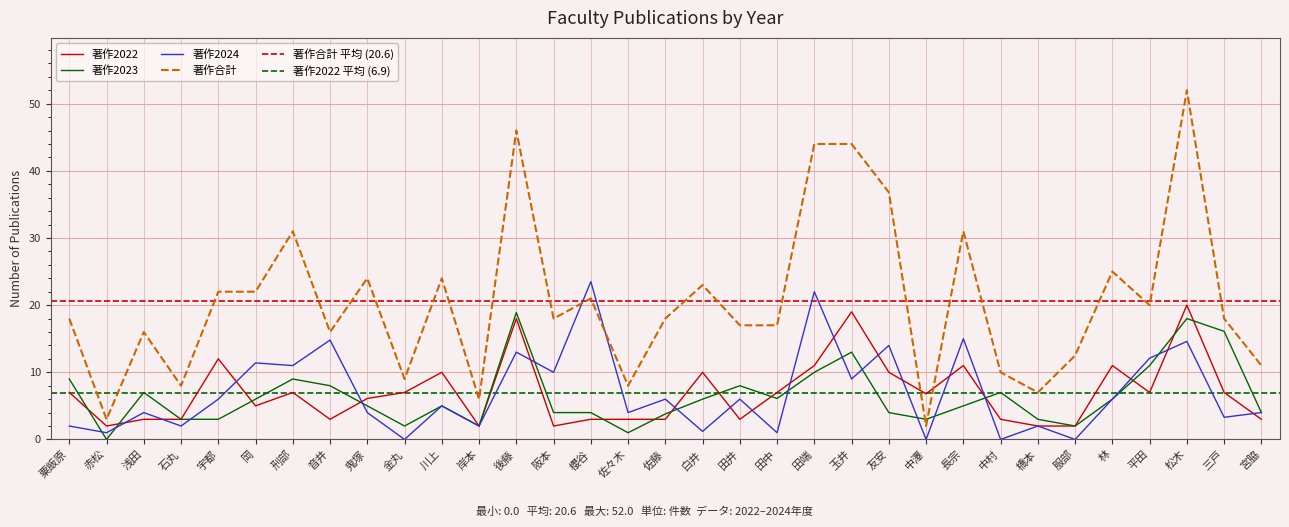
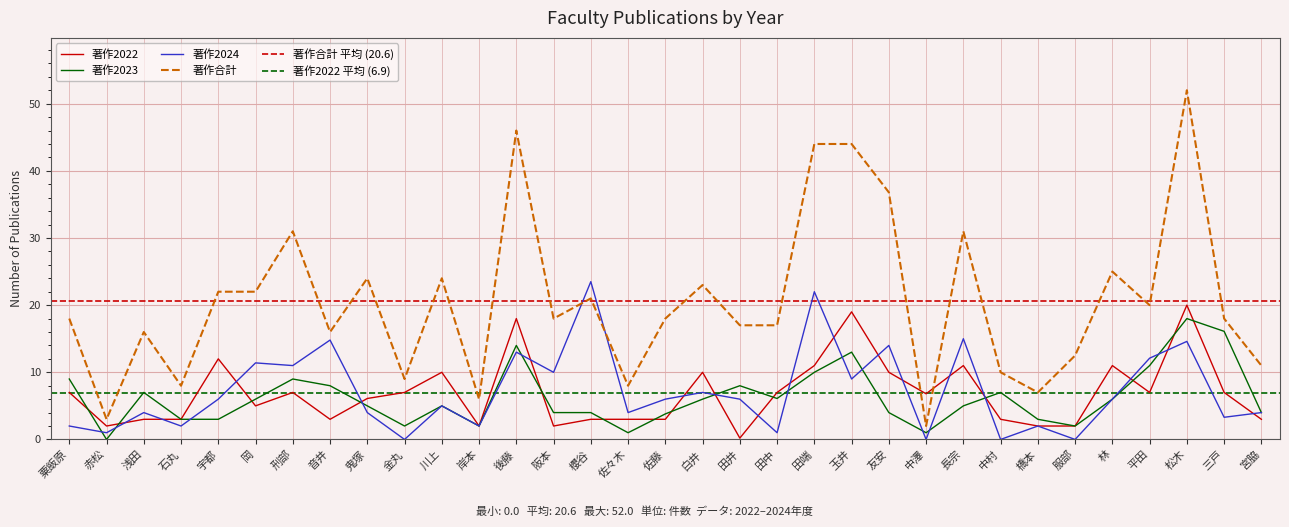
著作2023, 後藤: 19 -> 14
著作2024, 白井: 1 -> 7
著作2022, 田井: 3 -> 0
著作2023, 中澤: 3 -> 1
